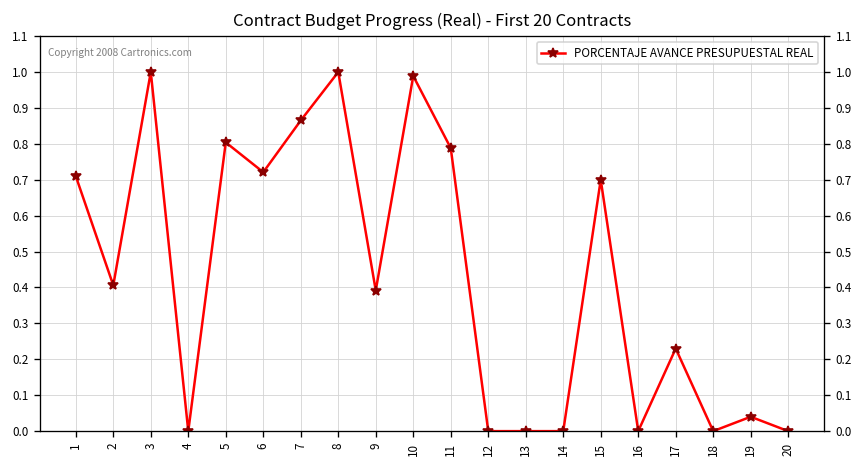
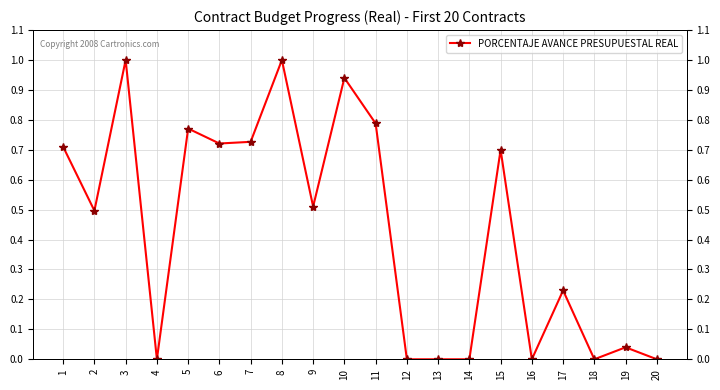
2: 0.41 -> 0.50
5: 0.80 -> 0.77
7: 0.87 -> 0.73
9: 0.39 -> 0.51
10: 0.99 -> 0.94
